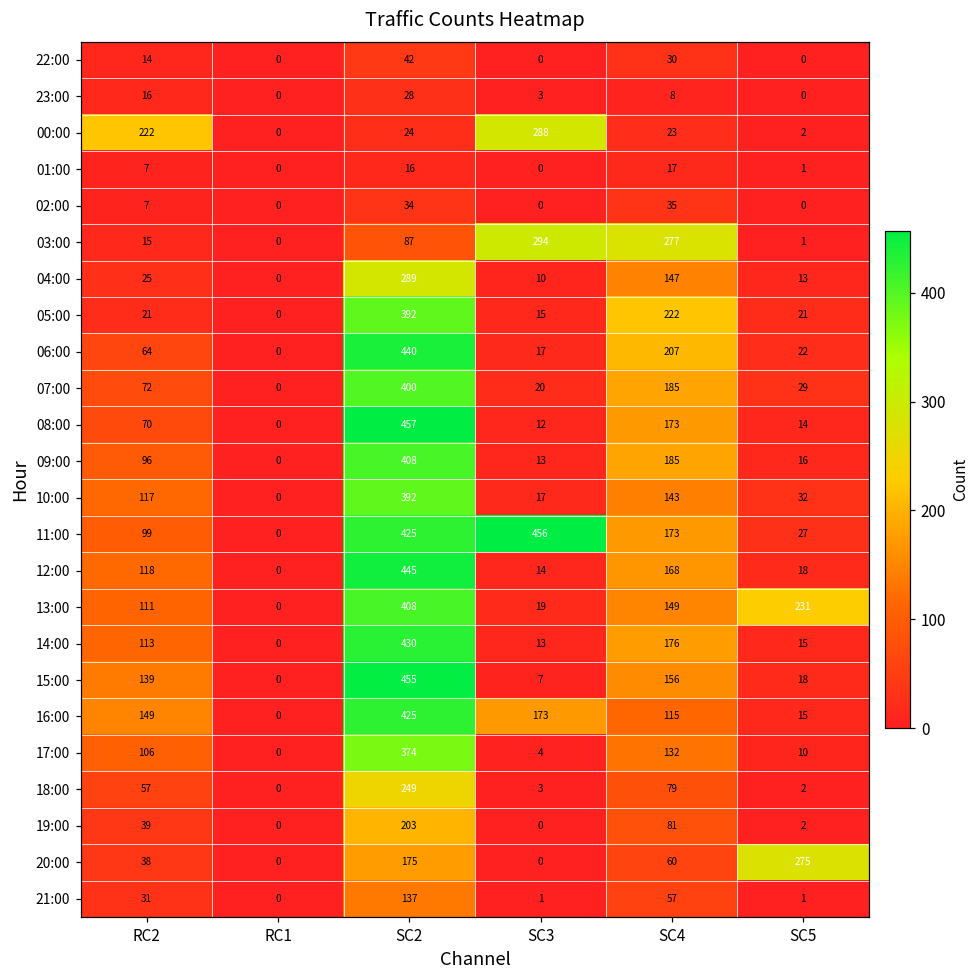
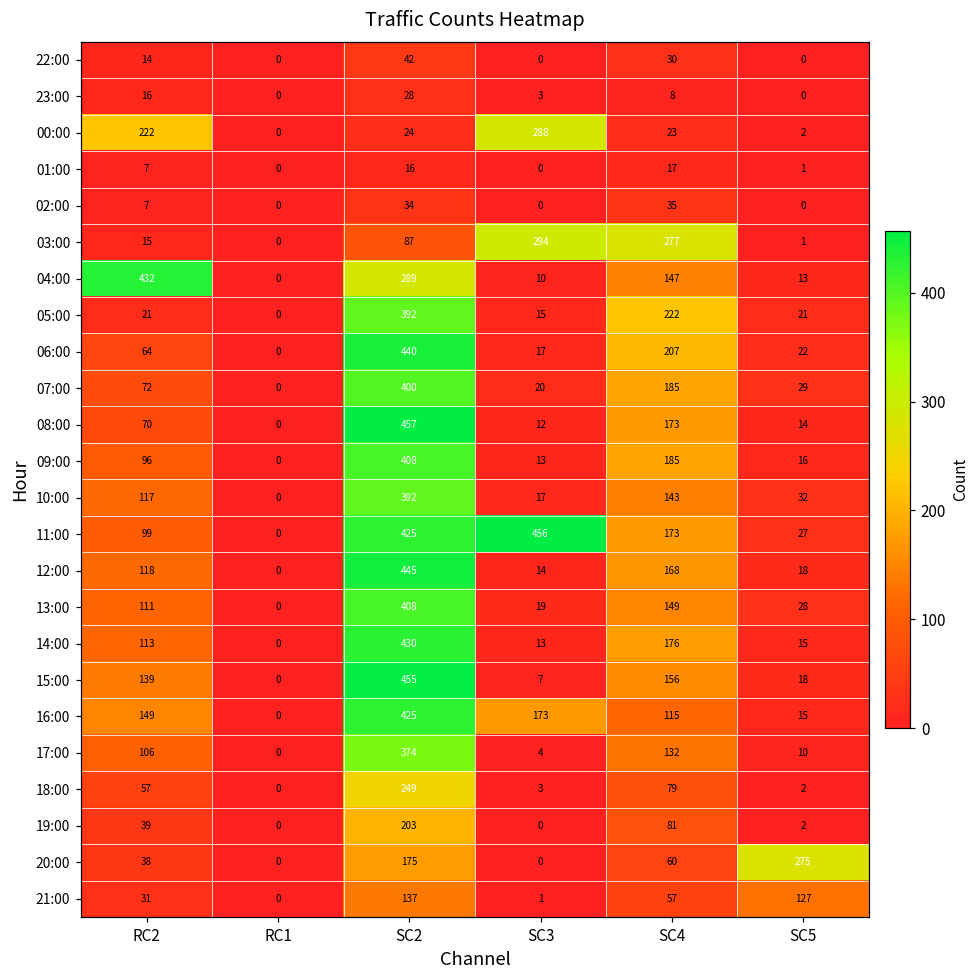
04:00, RC2: 25 -> 432
13:00, SC5: 231 -> 28
21:00, SC5: 1 -> 127
